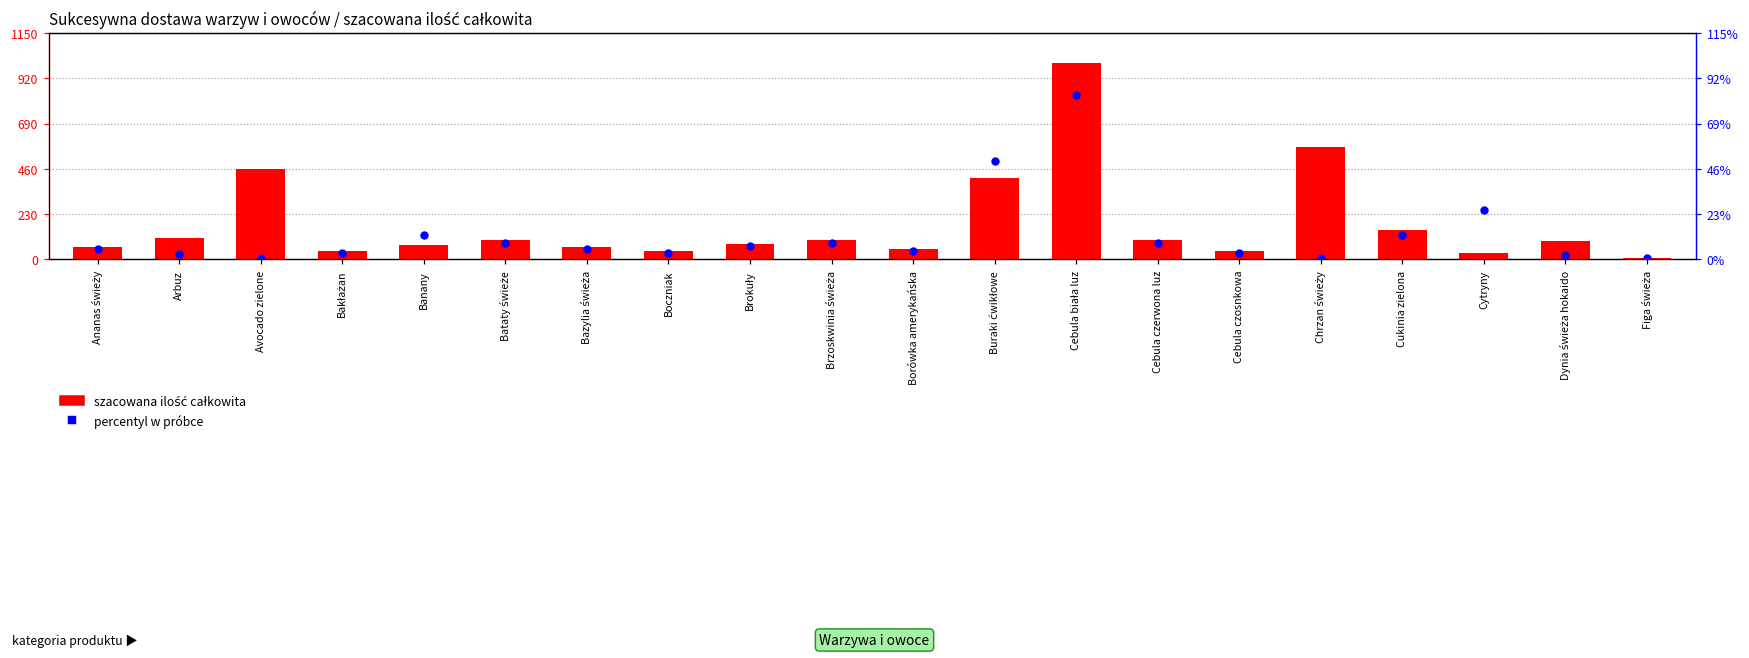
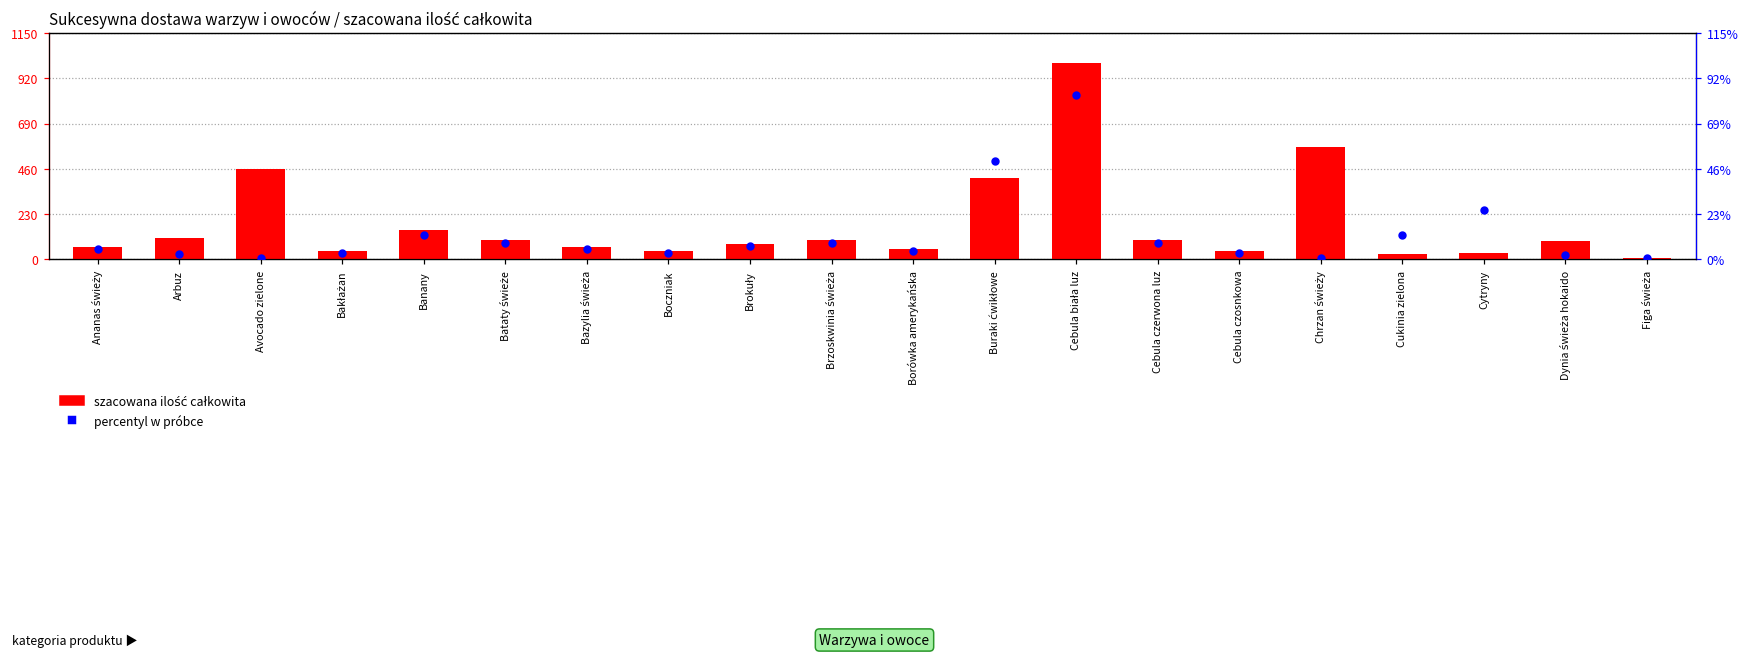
szacowana ilość całkowita, Banany: 70 -> 150
szacowana ilość całkowita, Cukinia zielona: 150 -> 30
